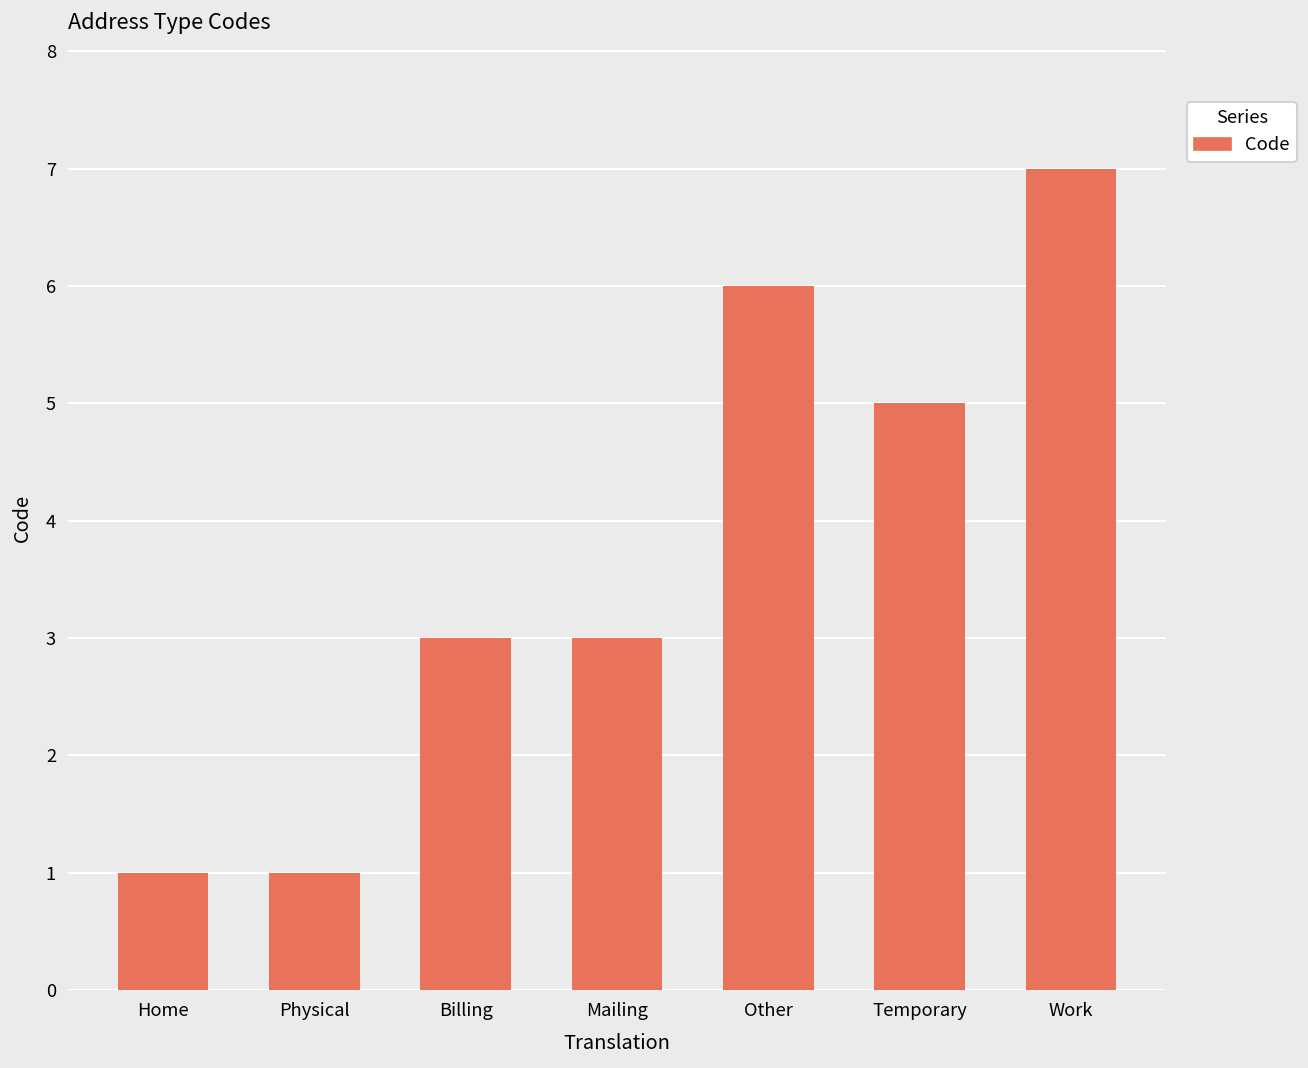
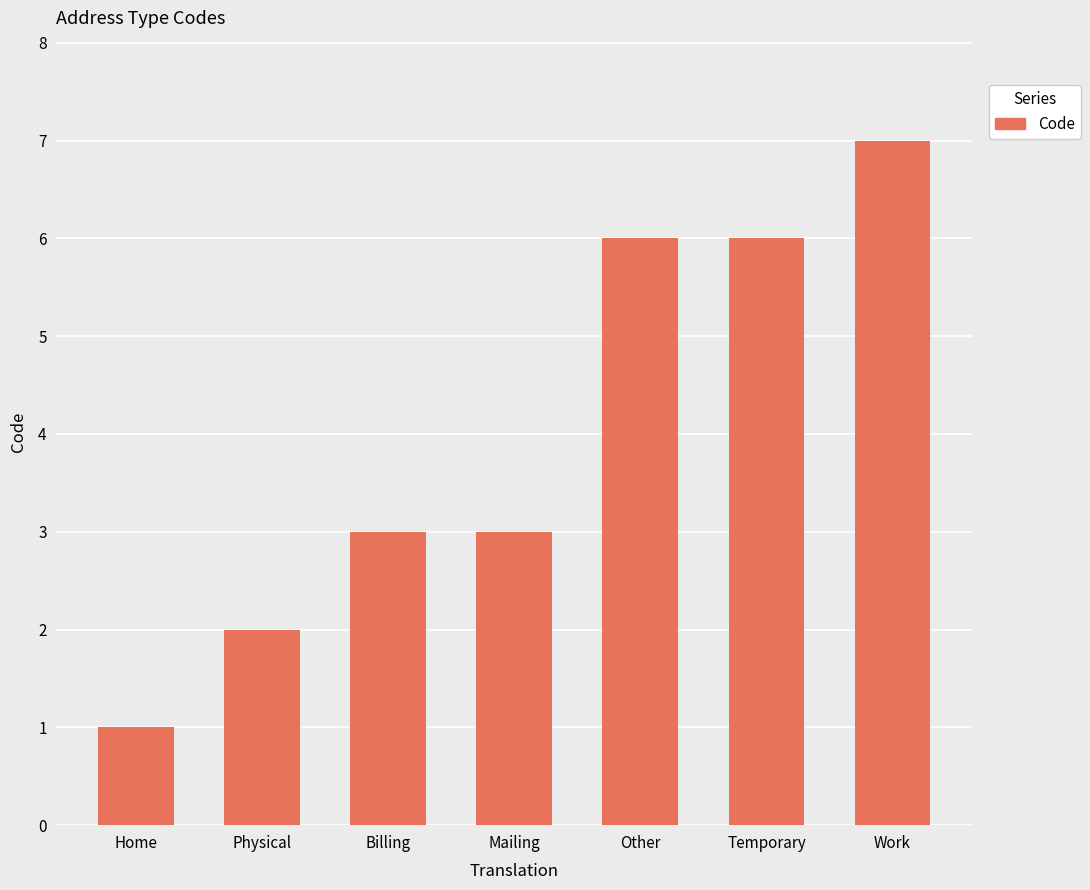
Physical: 1 -> 2
Temporary: 5 -> 6
